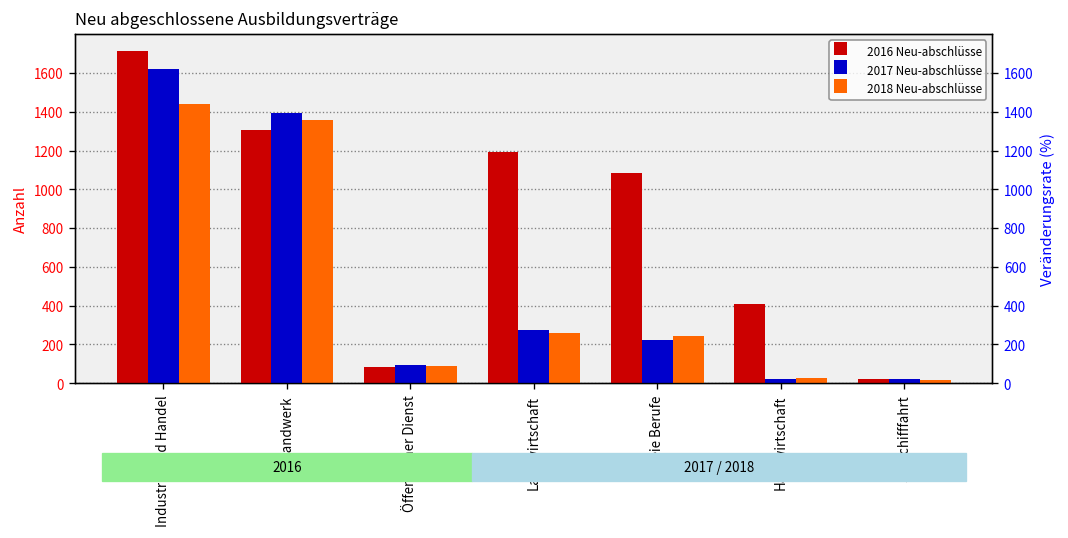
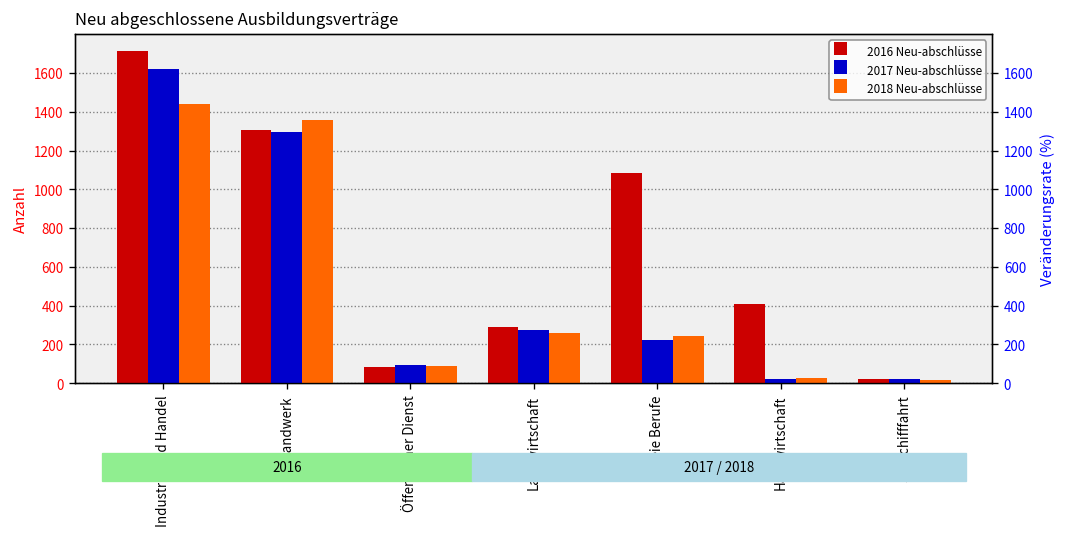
2017 Neu-abschlüsse, Handwerk: 1390 -> 1300
2016 Neu-abschlüsse, Landwirtschaft: 1190 -> 290
